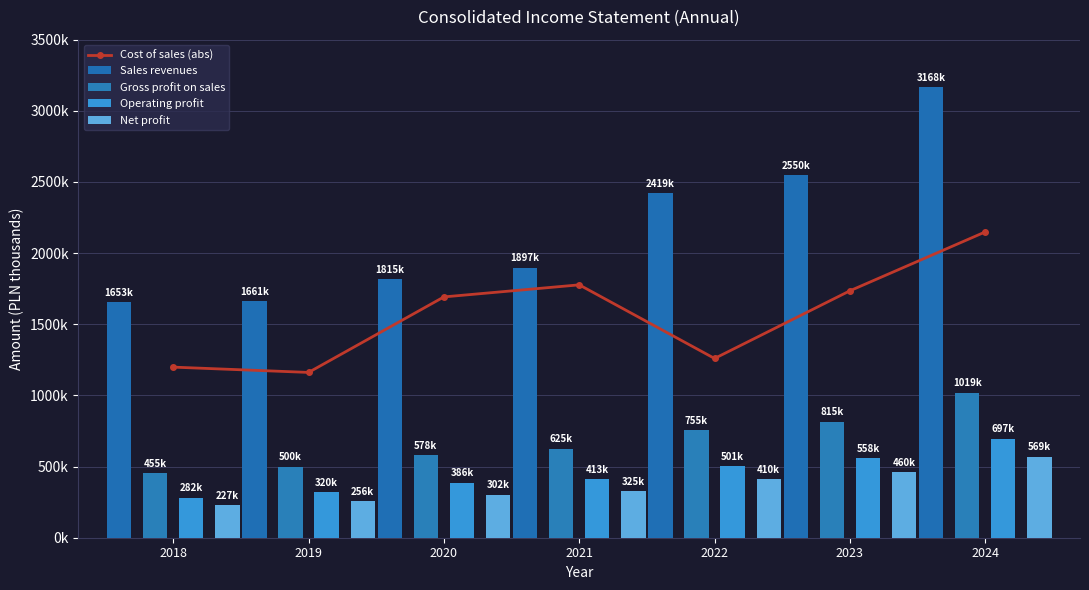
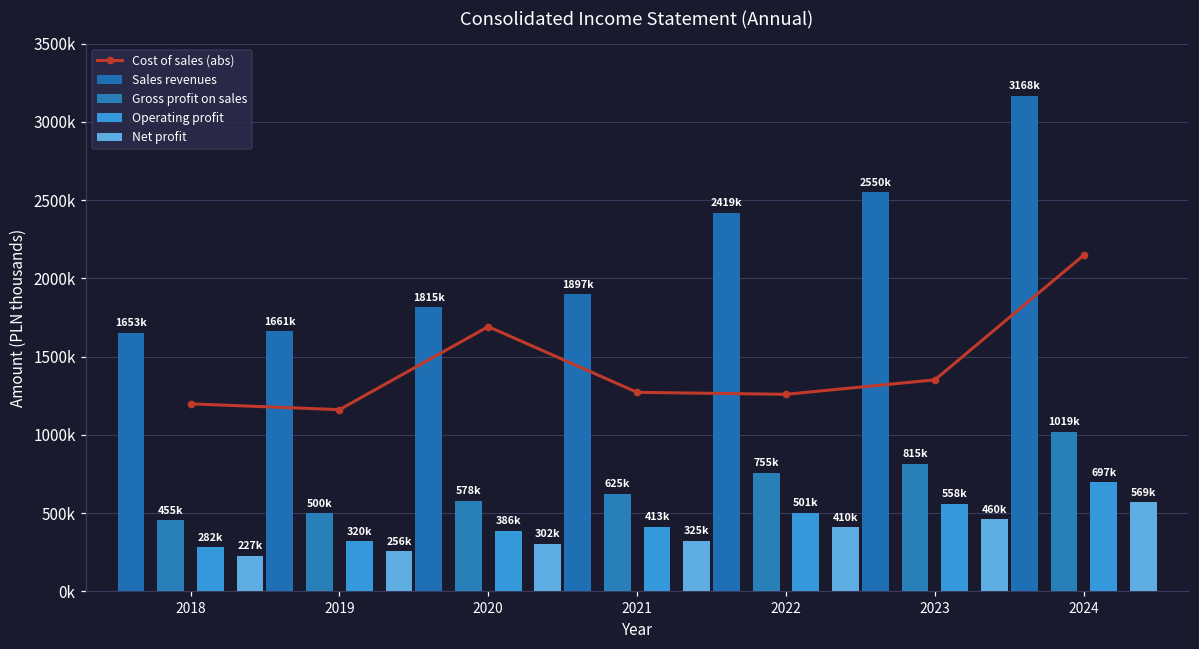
Cost of sales (abs), 2021: 1780000 -> 1270000
Cost of sales (abs), 2023: 1740000 -> 1350000
